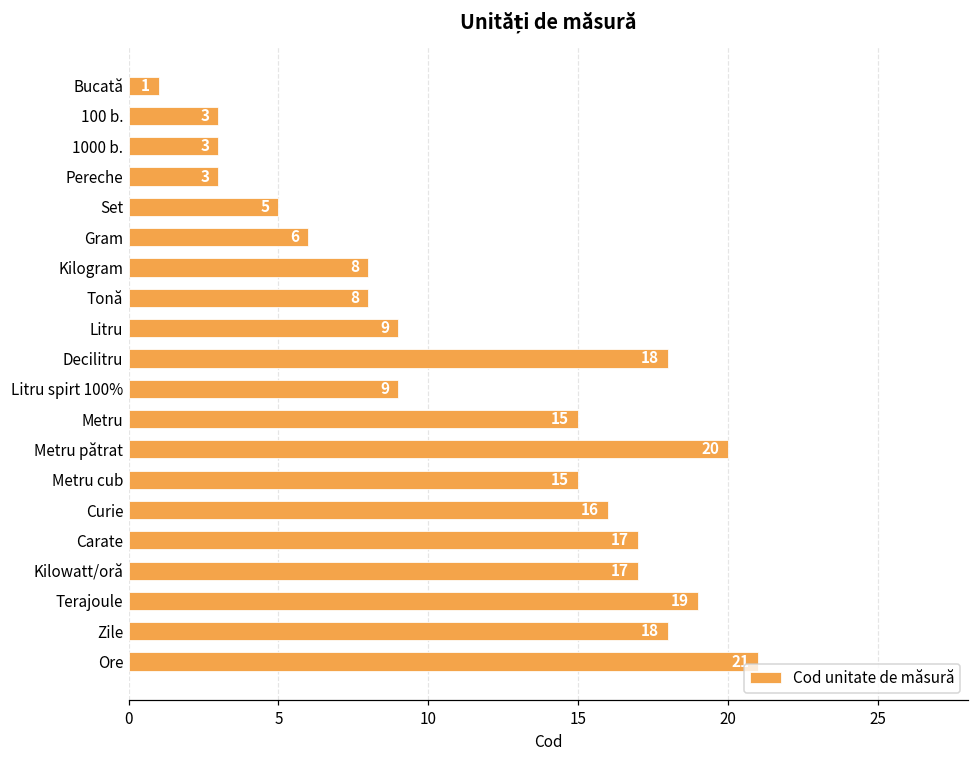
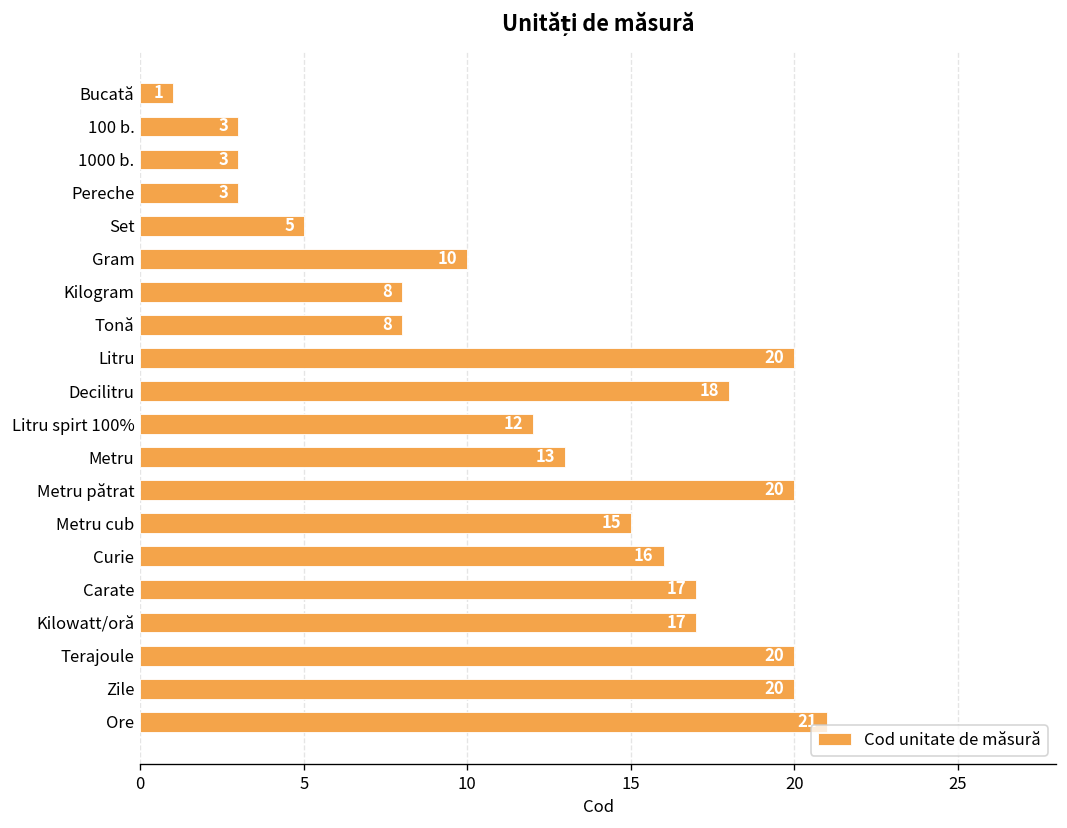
Gram: 6 -> 10
Litru: 9 -> 20
Litru spirt 100%: 9 -> 12
Metru: 15 -> 13
Terajoule: 19 -> 20
Zile: 18 -> 20
